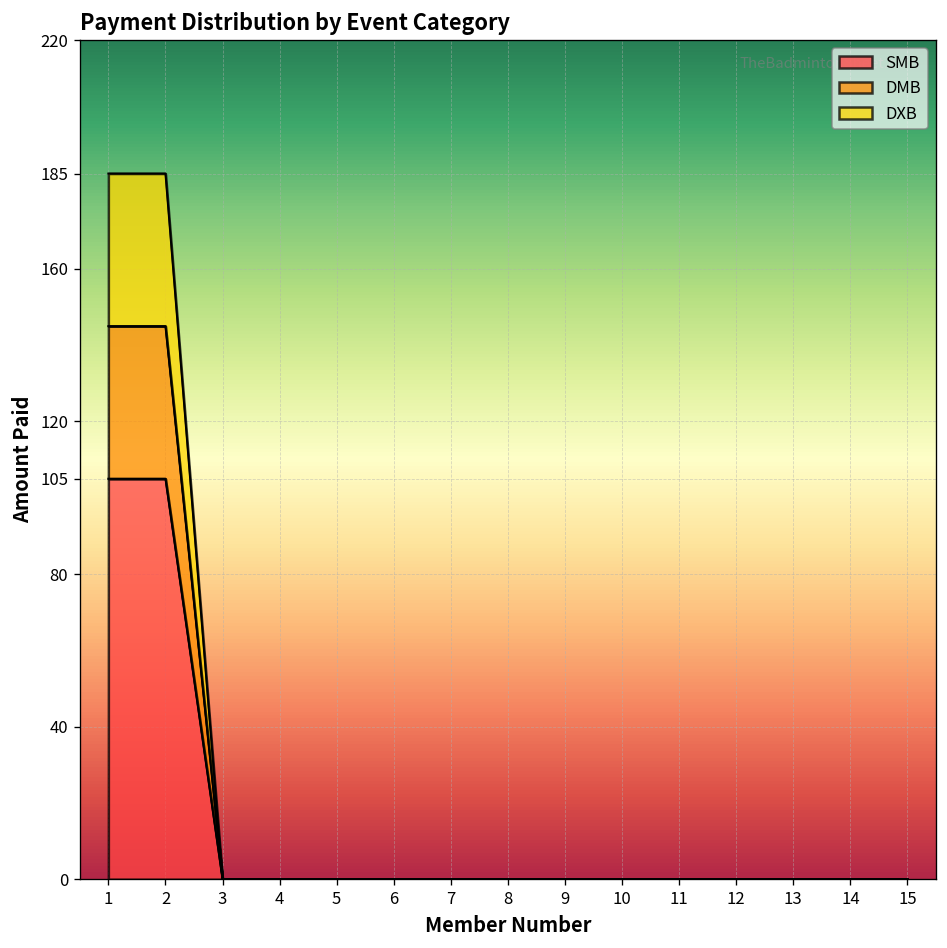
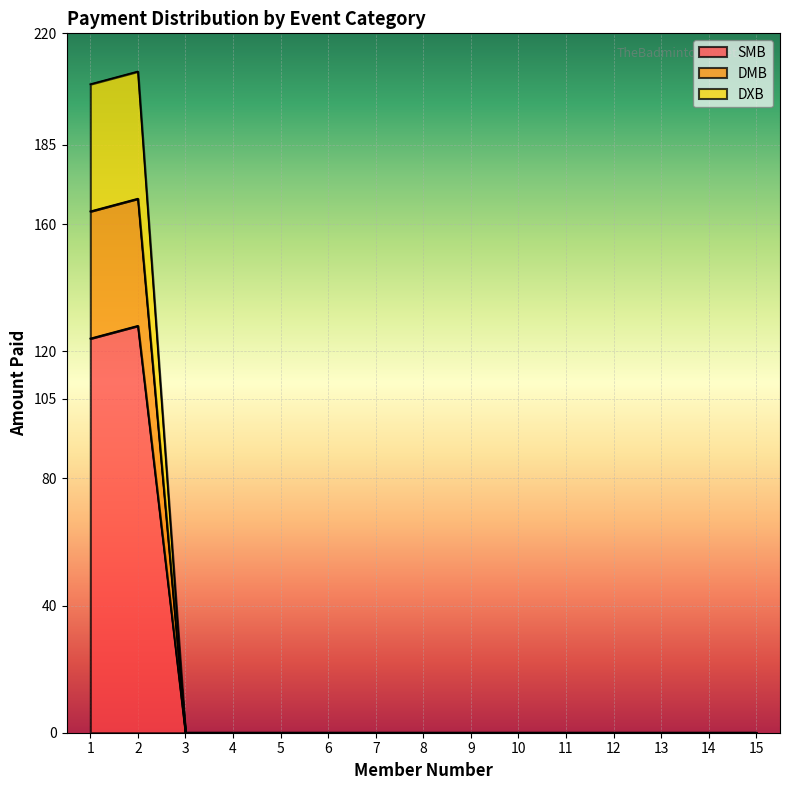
SMB, 1: 105 -> 124
SMB, 2: 105 -> 128
